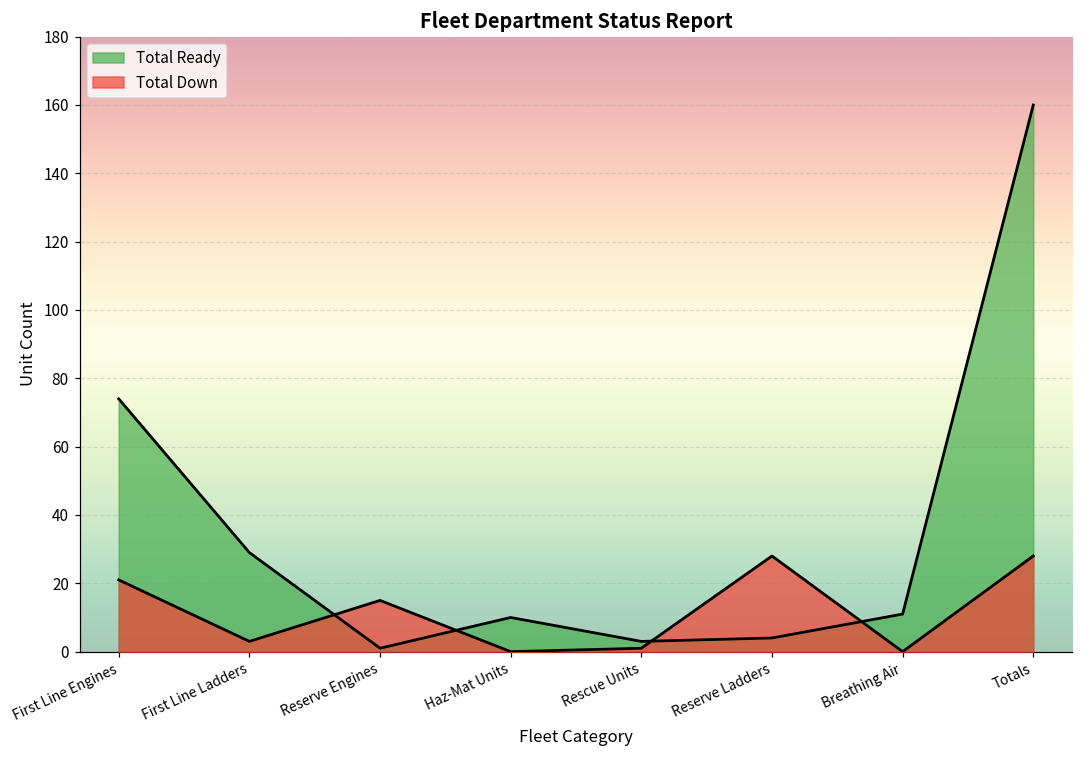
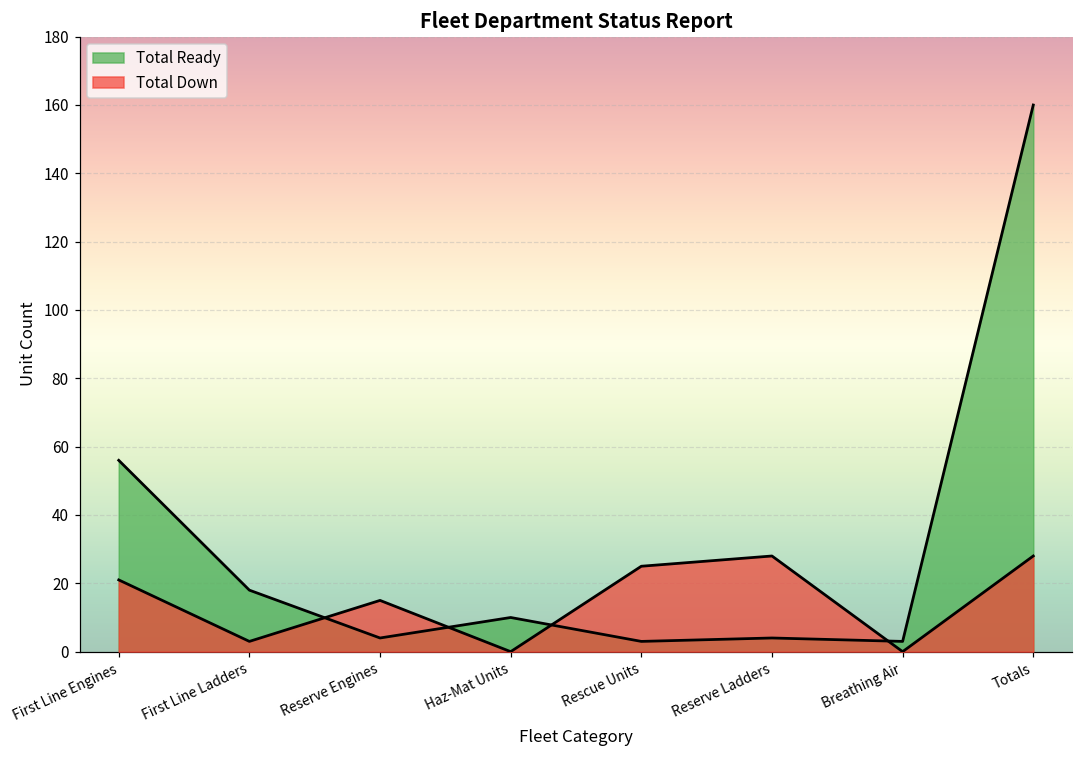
Total Ready, First Line Engines: 74 -> 56
Total Ready, First Line Ladders: 29 -> 18
Total Ready, Reserve Engines: 1 -> 4
Total Down, Rescue Units: 1 -> 25
Total Ready, Breathing Air: 11 -> 3
